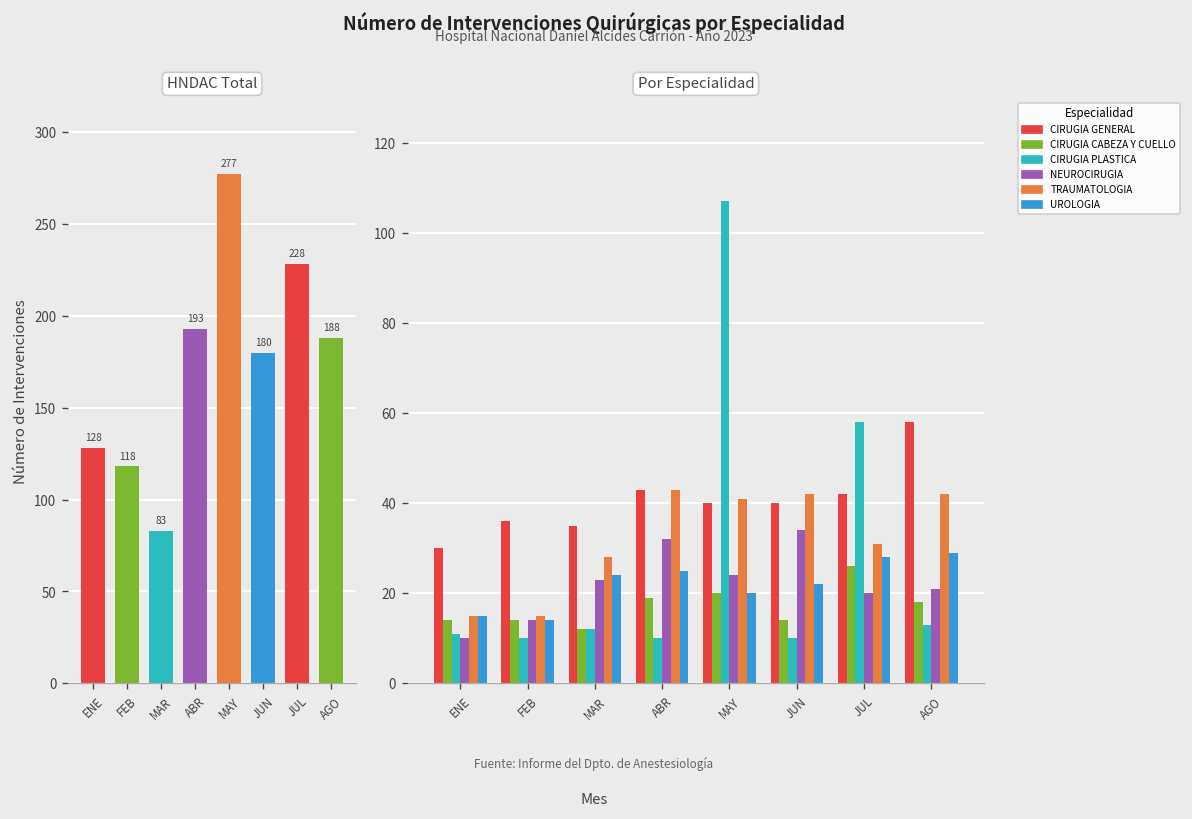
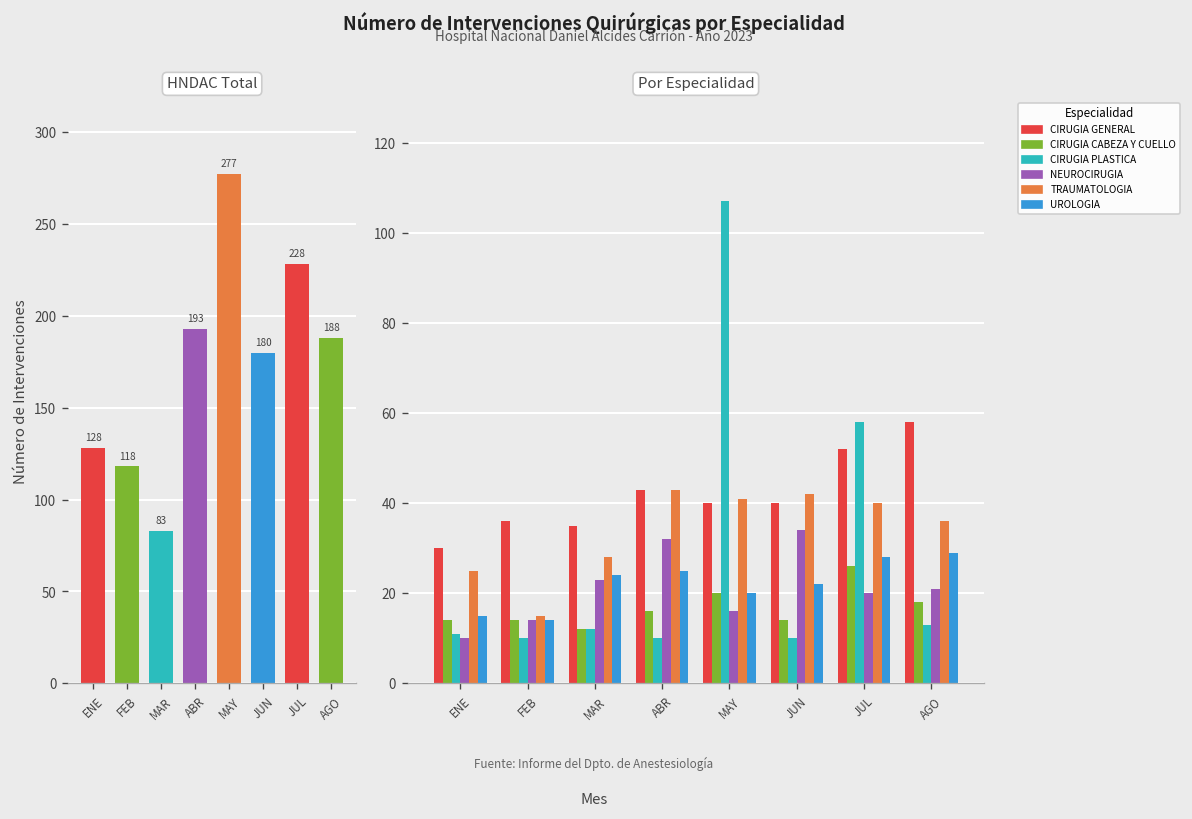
Por Especialidad, TRAUMATOLOGIA, ENE: 15 -> 25
Por Especialidad, CIRUGIA CABEZA Y CUELLO, ABR: 19 -> 16
Por Especialidad, NEUROCIRUGIA, MAY: 24 -> 16
Por Especialidad, CIRUGIA GENERAL, JUL: 42 -> 52
Por Especialidad, TRAUMATOLOGIA, JUL: 31 -> 40
Por Especialidad, TRAUMATOLOGIA, AGO: 42 -> 36
